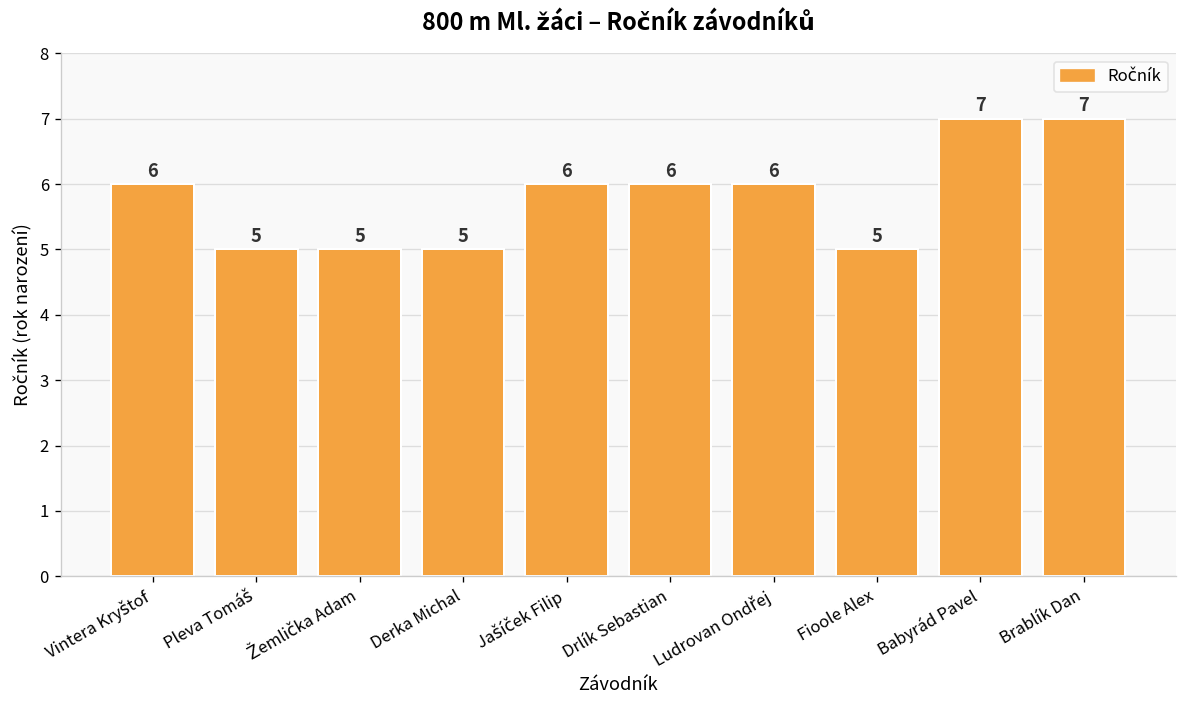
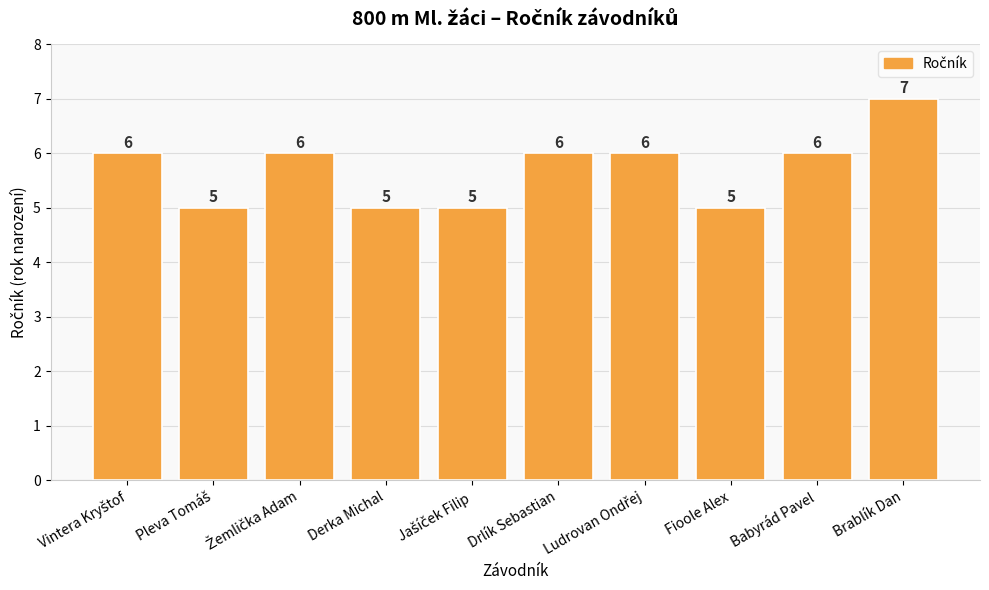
Žemlička Adam: 5 -> 6
Jašíček Filip: 6 -> 5
Babyrád Pavel: 7 -> 6
